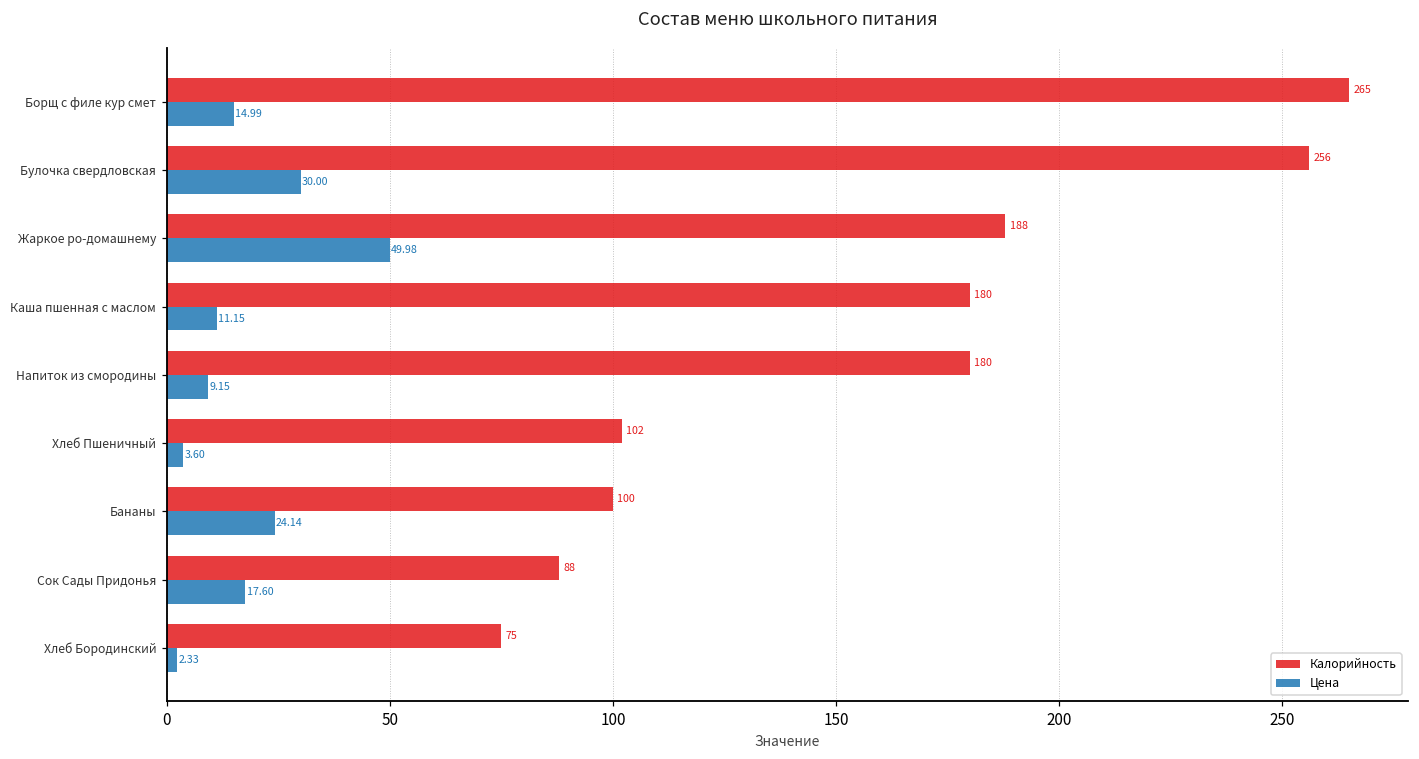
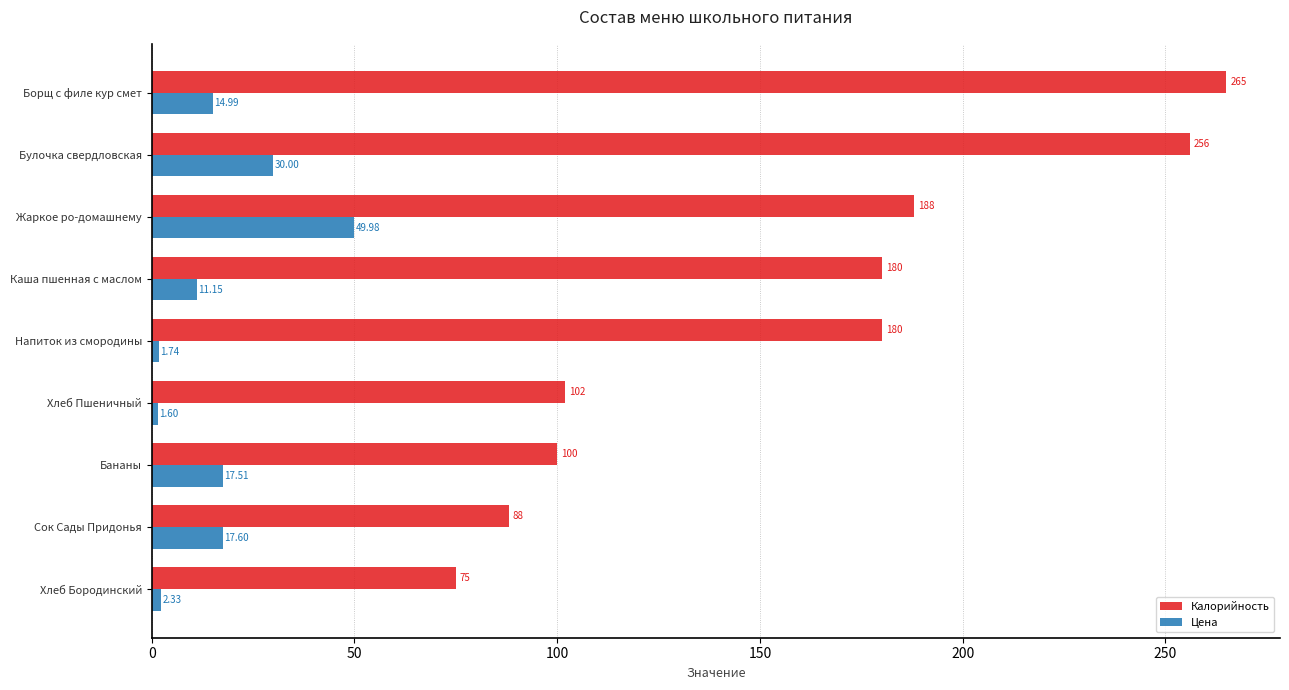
Цена, Напиток из смородины: 9.15 -> 1.74
Цена, Хлеб Пшеничный: 3.60 -> 1.60
Цена, Бананы: 24.14 -> 17.51
